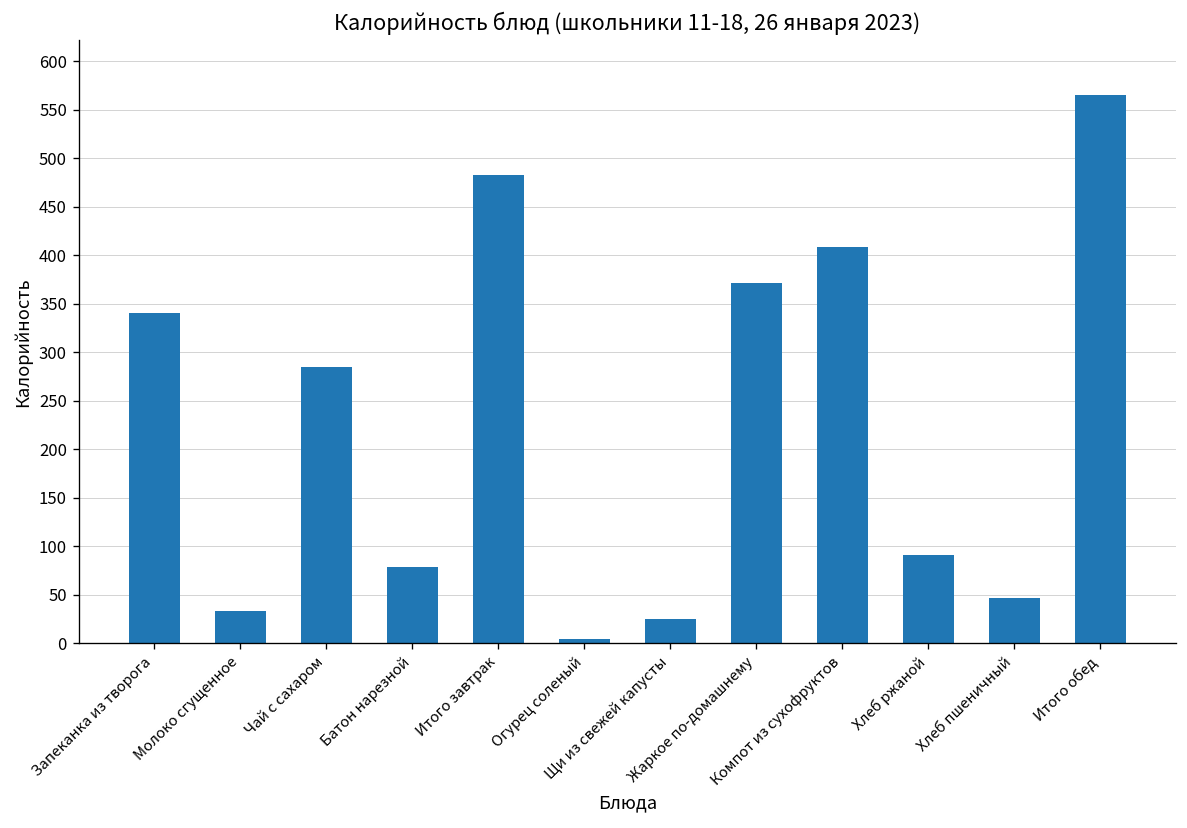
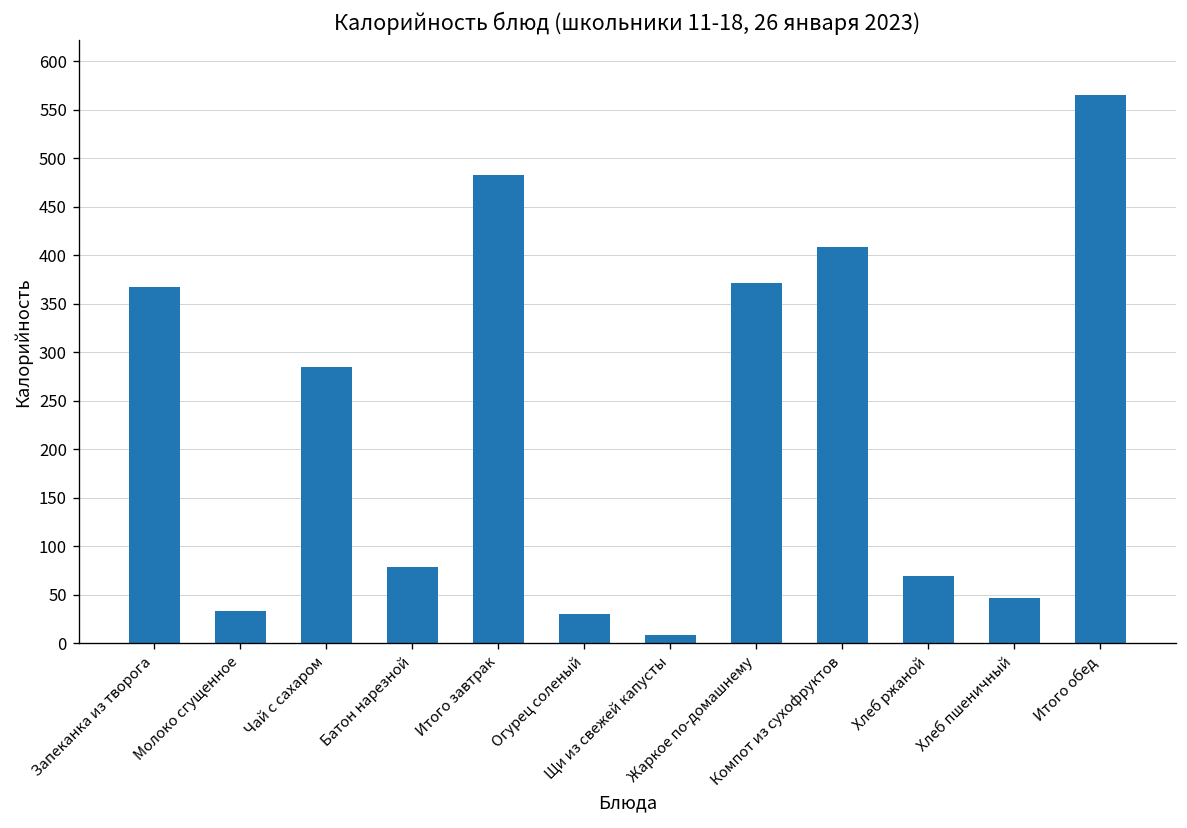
Запеканка из творога: 340 -> 370
Огурец соленый: 0 -> 30
Щи из свежей капусты: 20 -> 10
Хлеб ржаной: 90 -> 70
